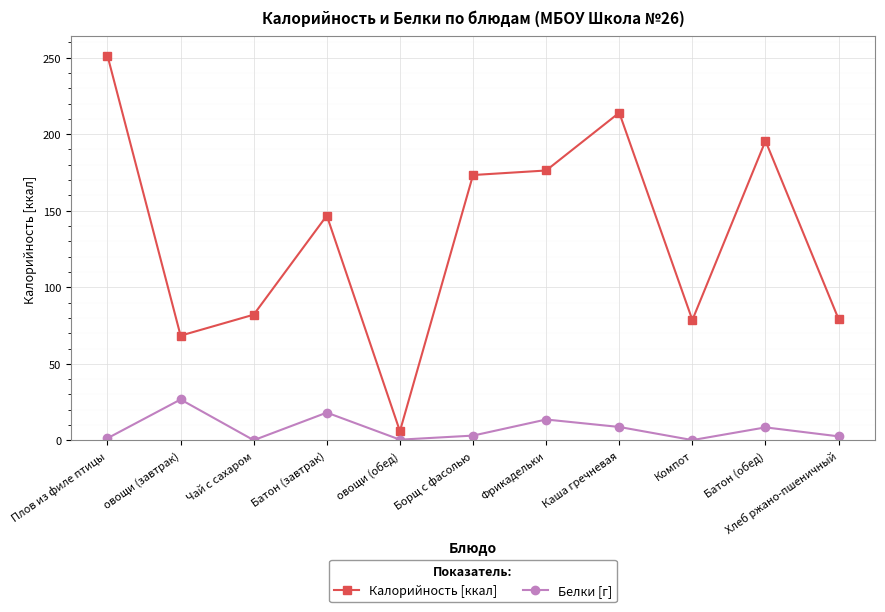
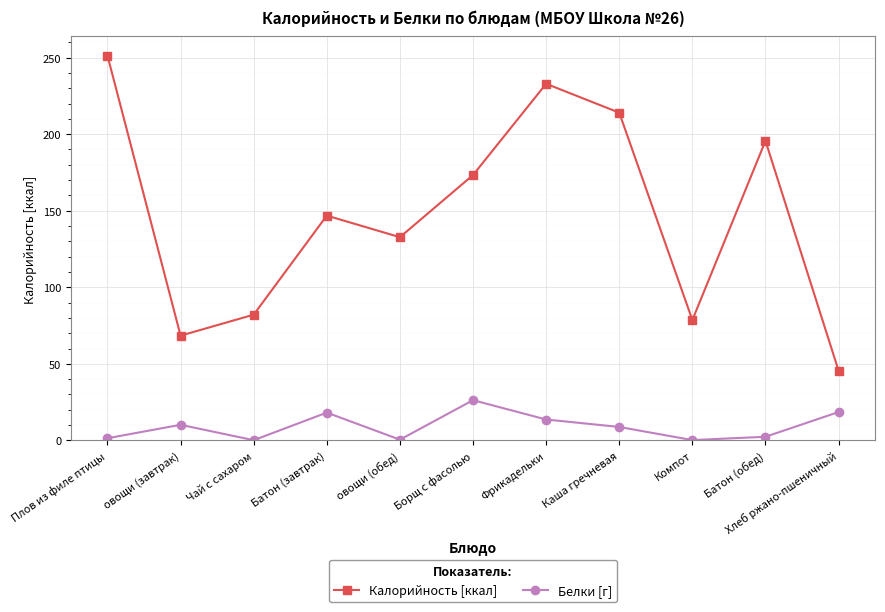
Белки [г], овощи (завтрак): 27 -> 10
Калорийность [ккал], овощи (обед): 6 -> 133
Белки [г], Борщ с фасолью: 3 -> 26
Калорийность [ккал], Фрикадельки: 176 -> 233
Белки [г], Батон (обед): 9 -> 2
Калорийность [ккал], Хлеб ржано-пшеничный: 79 -> 46
Белки [г], Хлеб ржано-пшеничный: 3 -> 19
